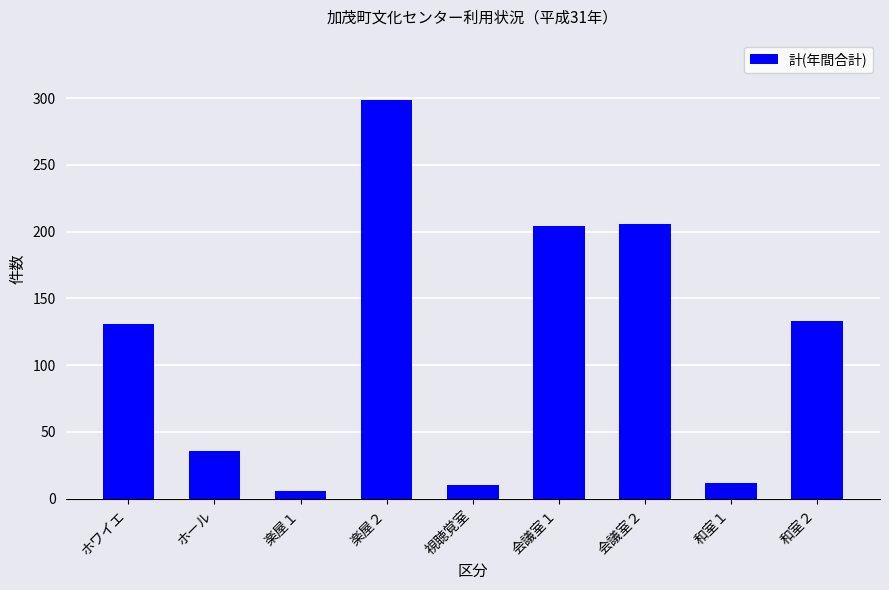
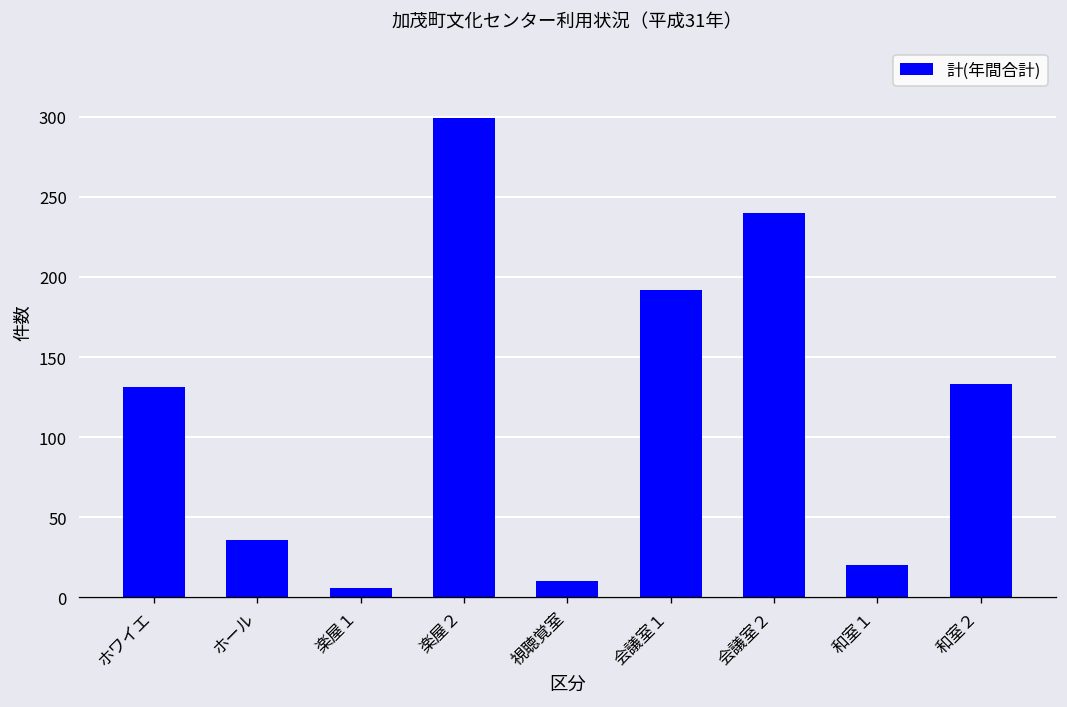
会議室１: 204 -> 192
会議室２: 206 -> 240
和室１: 12 -> 20
